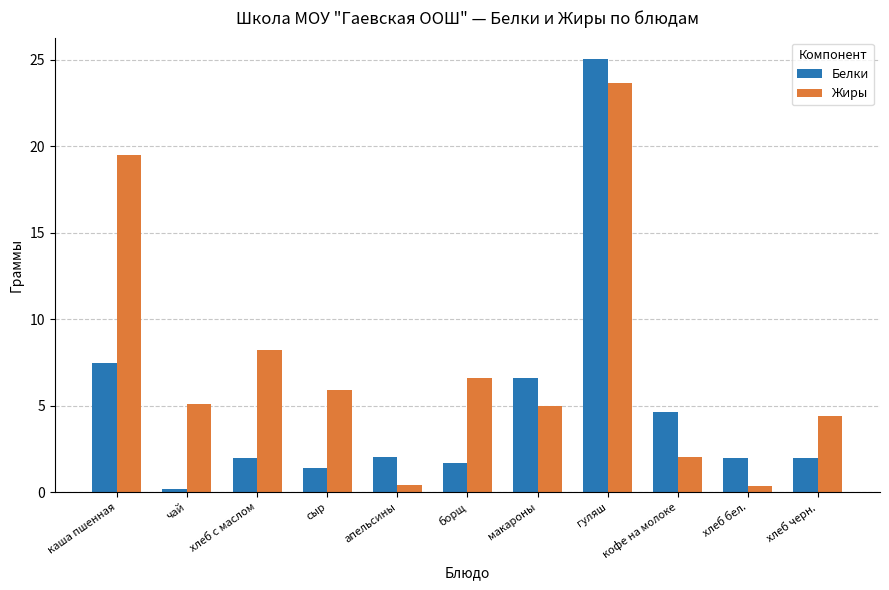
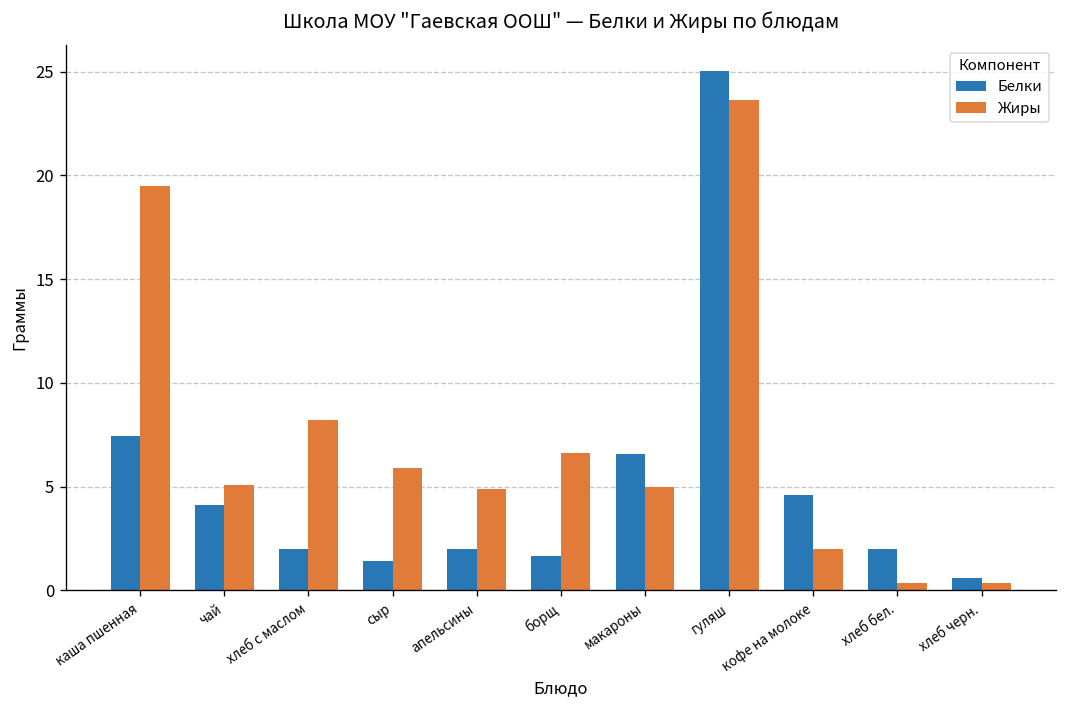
Белки, чай: 0.2 -> 4.1
Жиры, апельсины: 0.4 -> 4.9
Белки, хлеб черн.: 2.0 -> 0.6
Жиры, хлеб черн.: 4.4 -> 0.4
